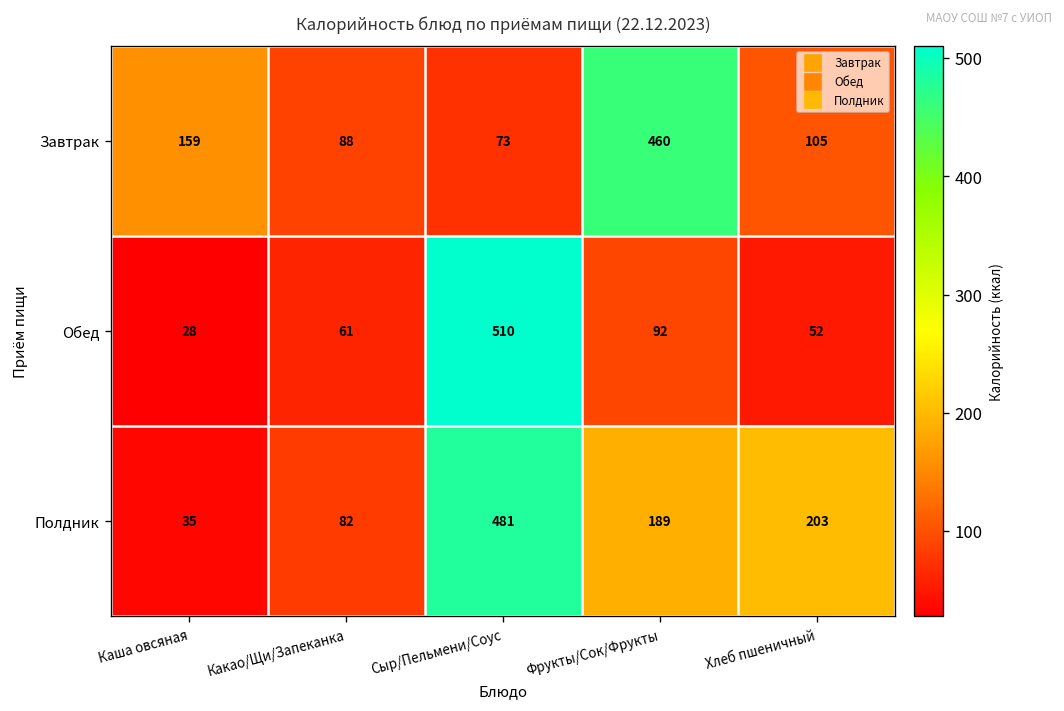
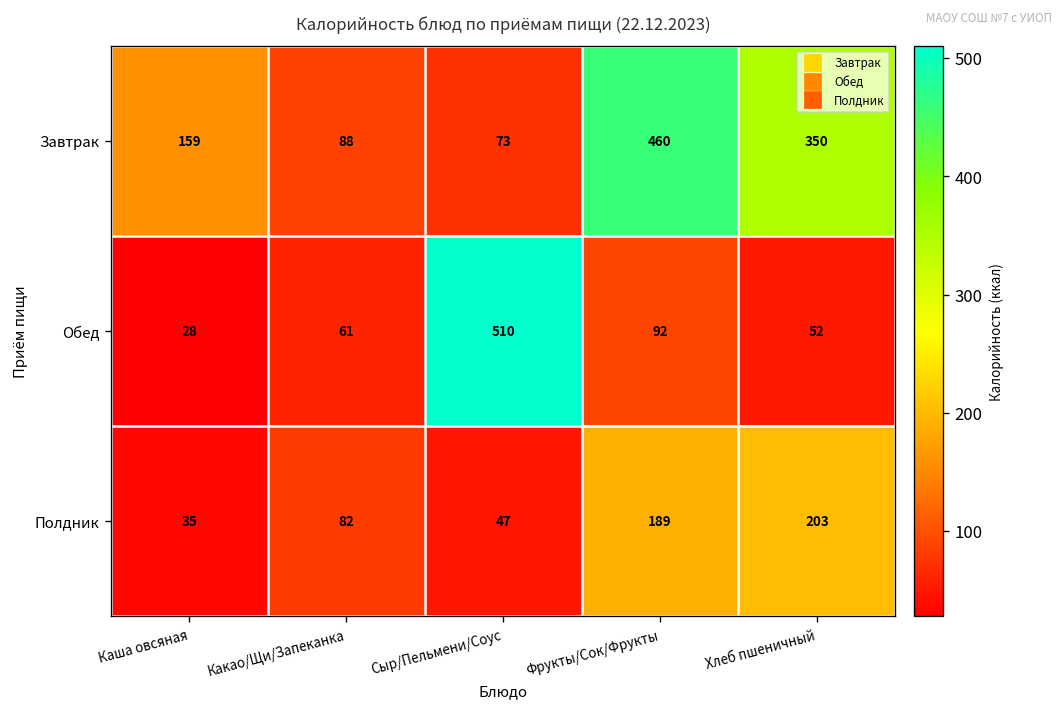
Завтрак, Хлеб пшеничный: 105 -> 350
Полдник, Сыр/Пельмени/Соус: 481 -> 47
